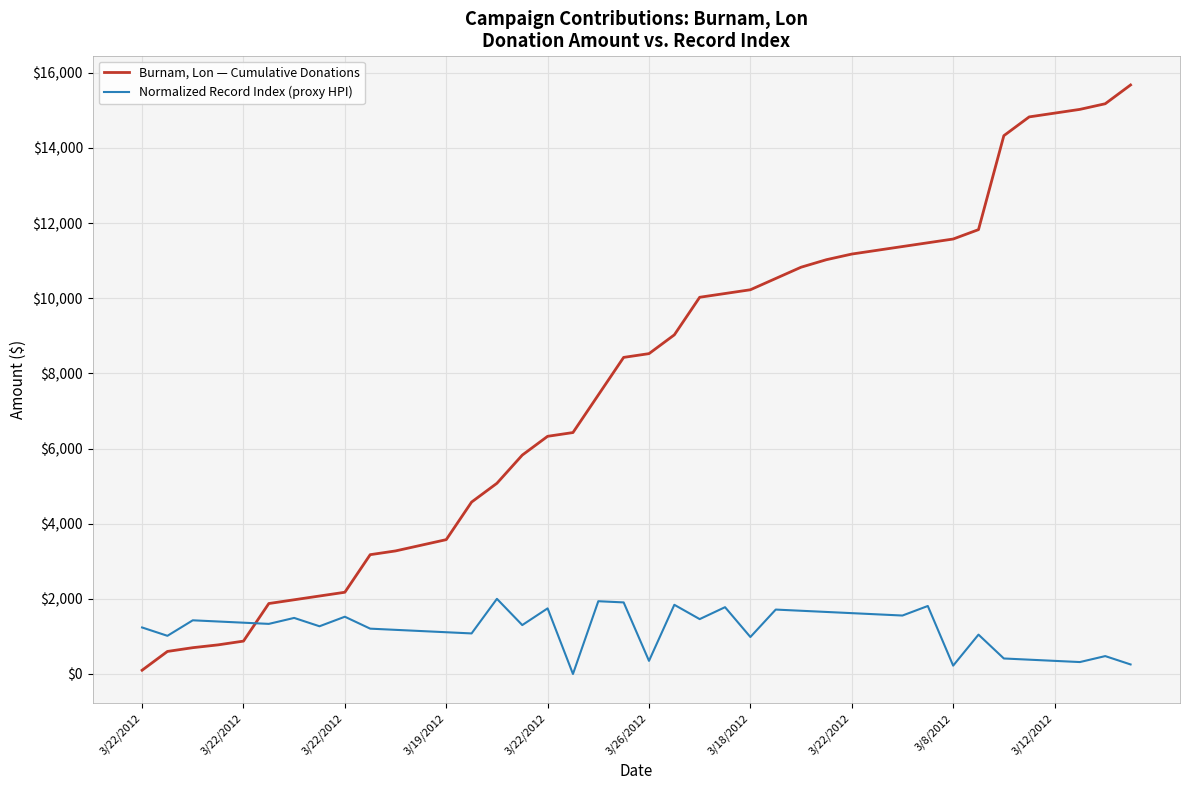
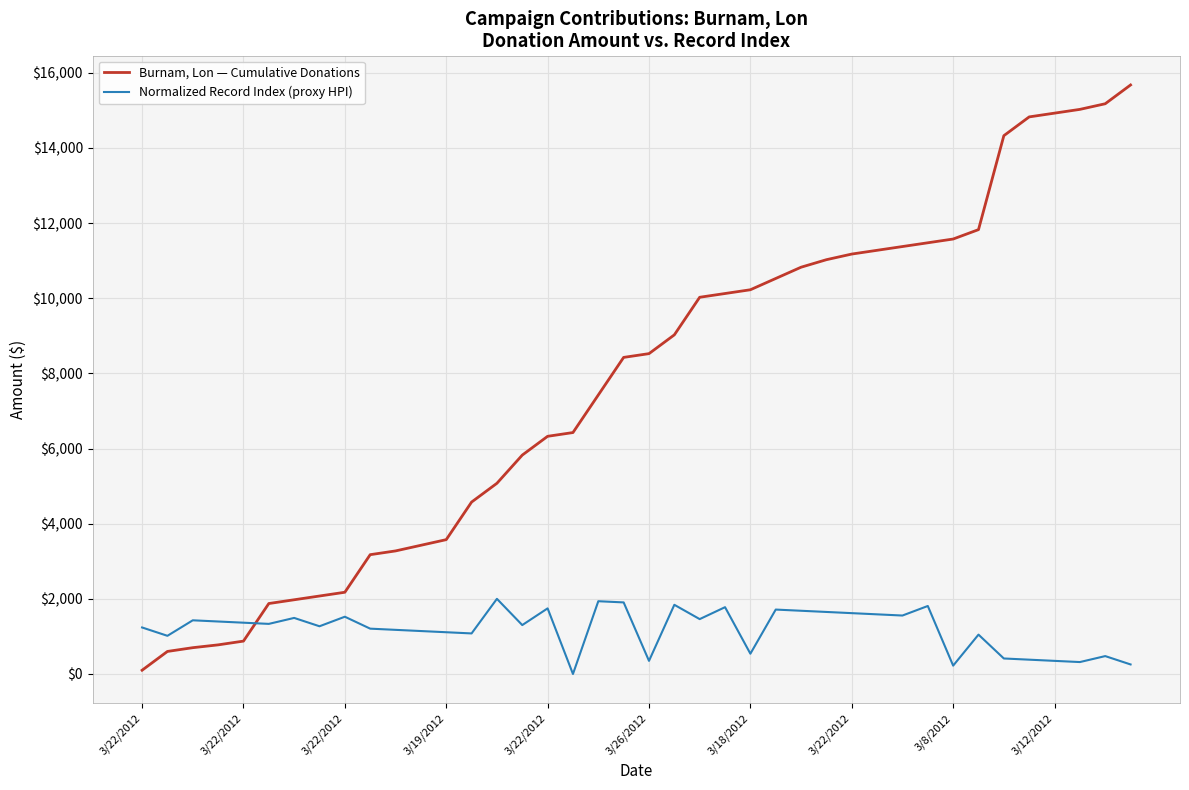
Normalized Record Index (proxy HPI), 3/18/2012: $1,000 -> $500
